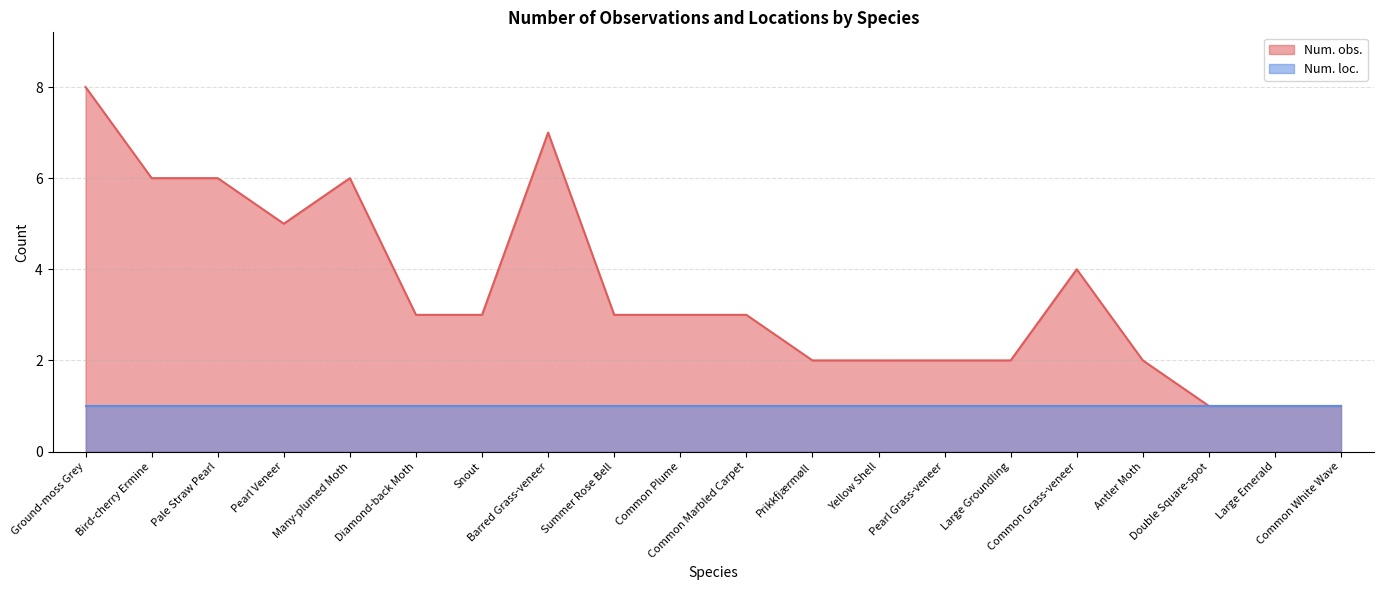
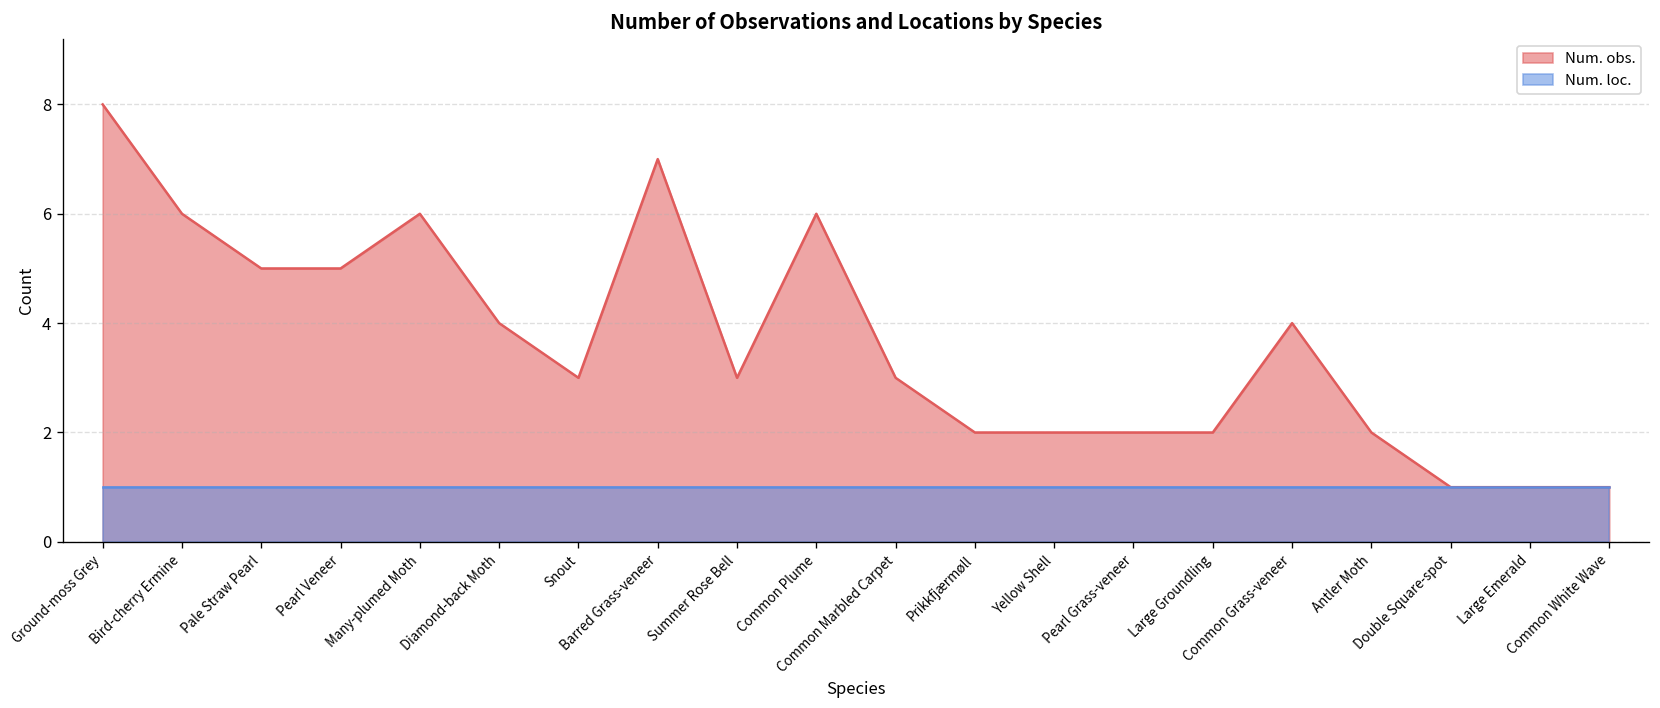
Num. obs., Pale Straw Pearl: 6 -> 5
Num. obs., Diamond-back Moth: 3 -> 4
Num. obs., Common Plume: 3 -> 6
